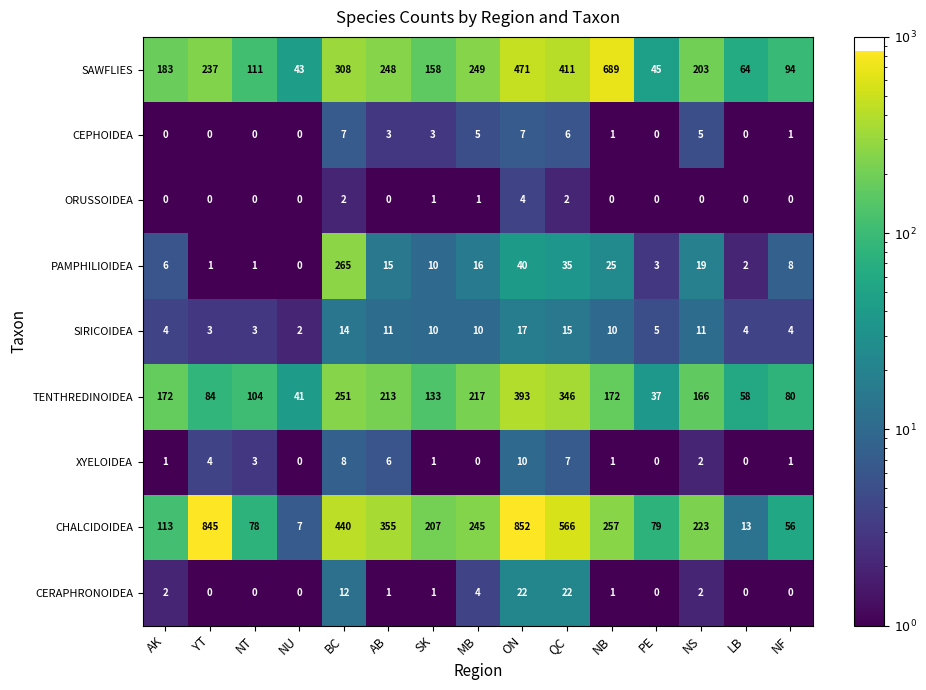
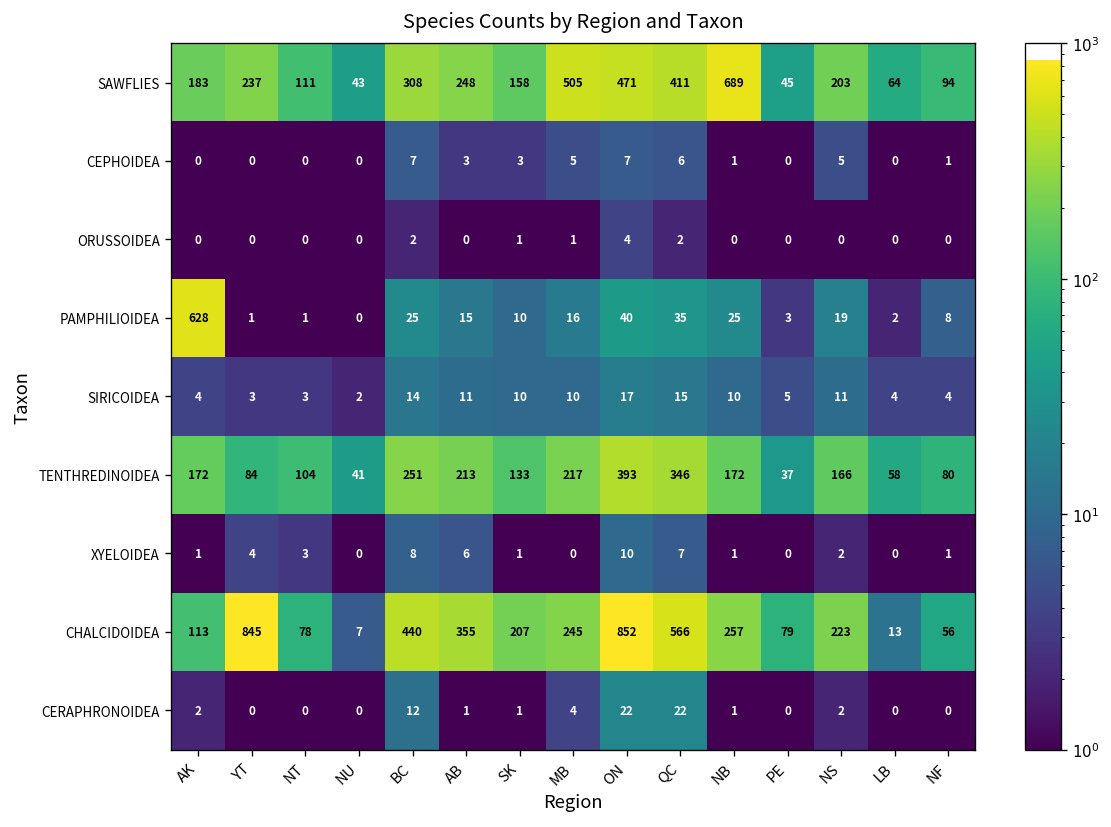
SAWFLIES, MB: 249 -> 505
PAMPHILIOIDEA, AK: 6 -> 628
PAMPHILIOIDEA, BC: 265 -> 25
